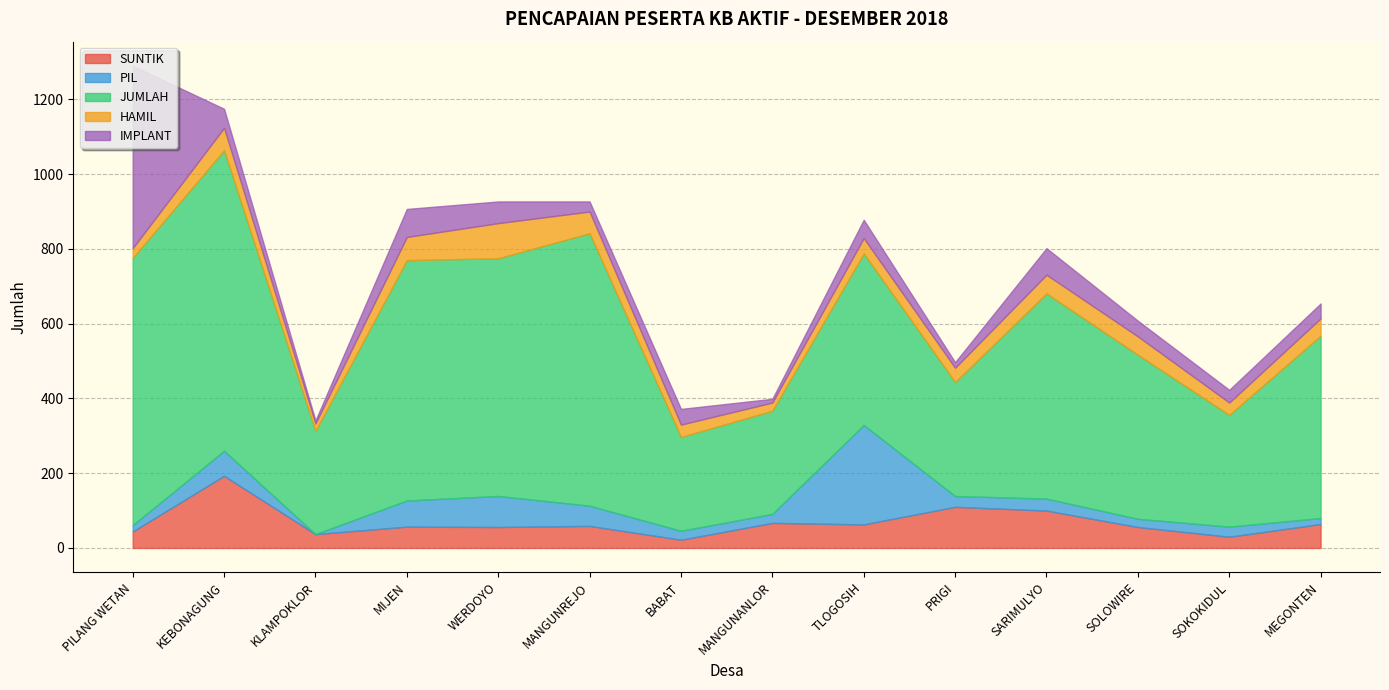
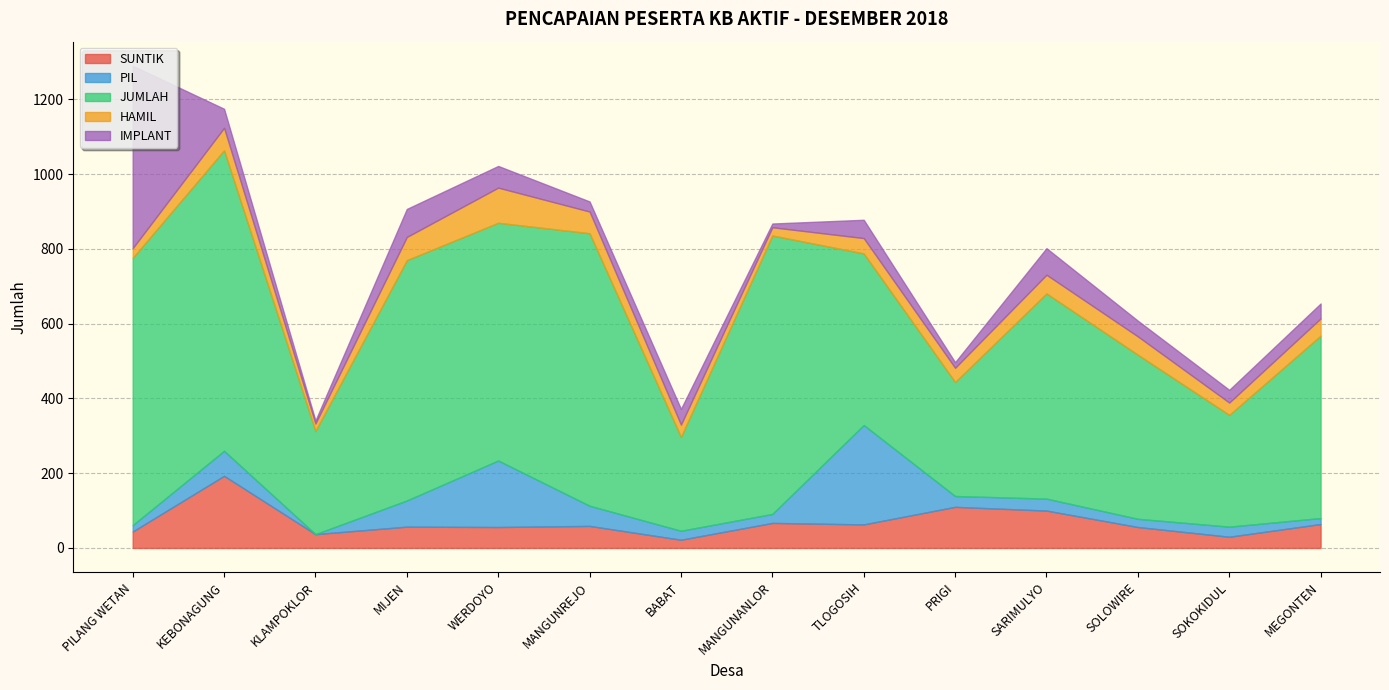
PIL, WERDOYO: 80 -> 180
JUMLAH, MANGUNANLOR: 280 -> 750
